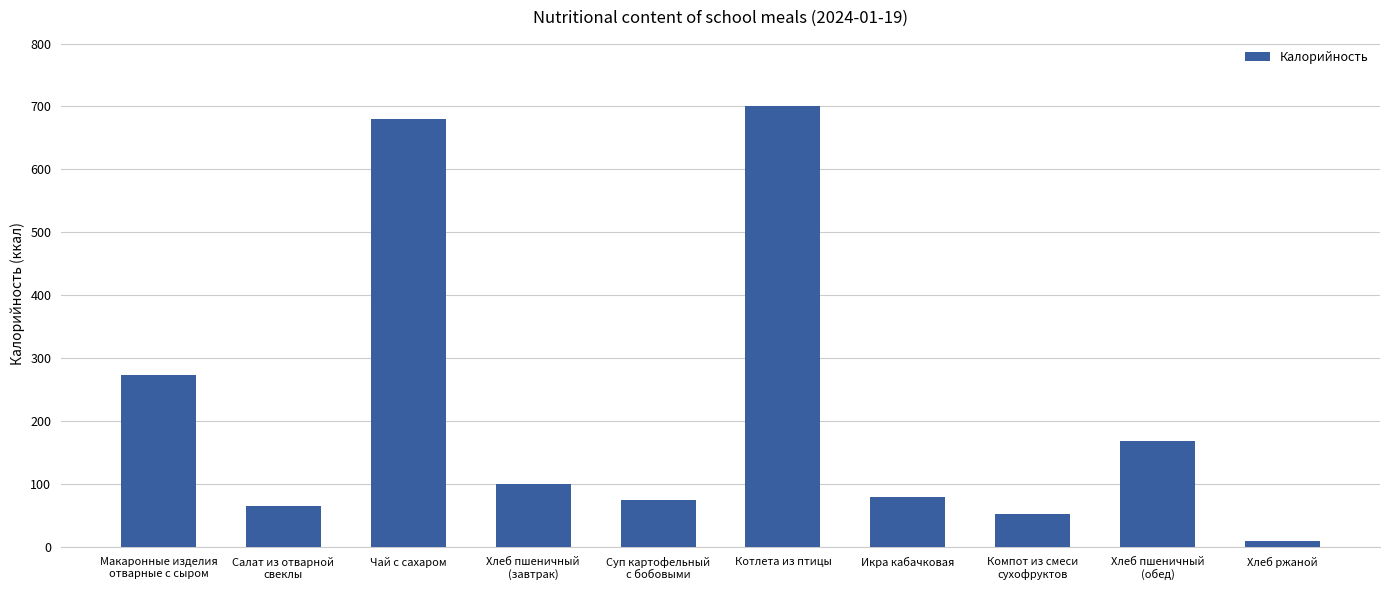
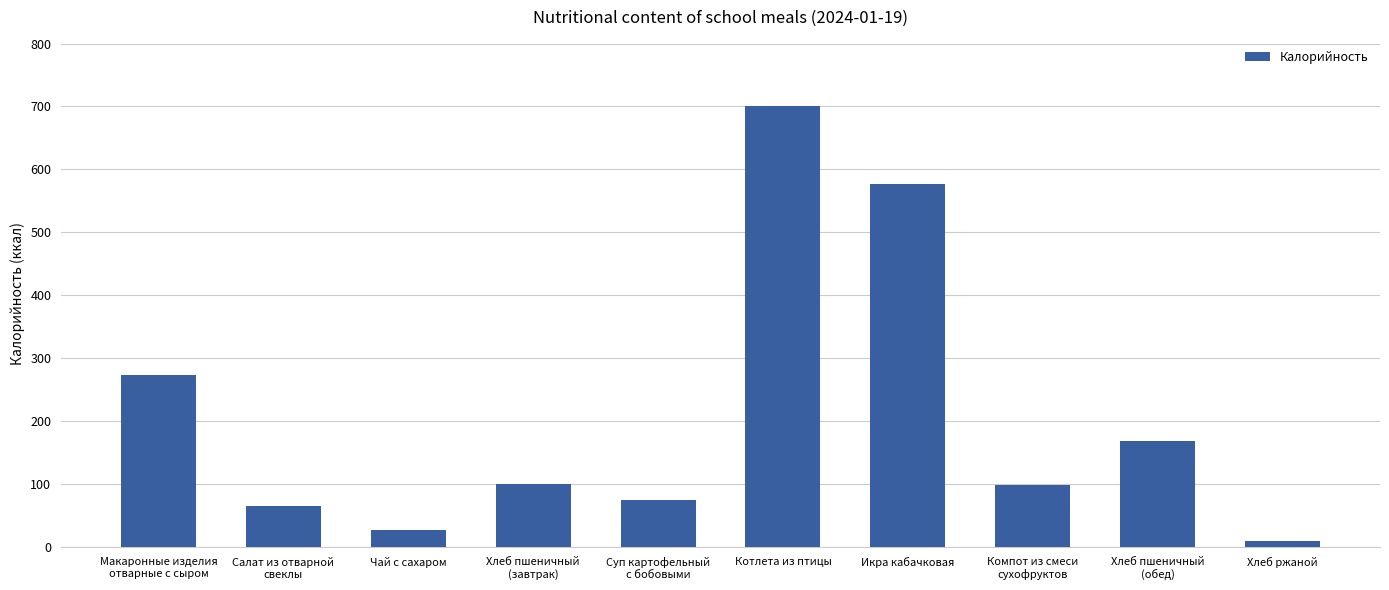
Чай с сахаром: 680 -> 30
Икра кабачковая: 80 -> 580
Компот из смеси сухофруктов: 50 -> 100
